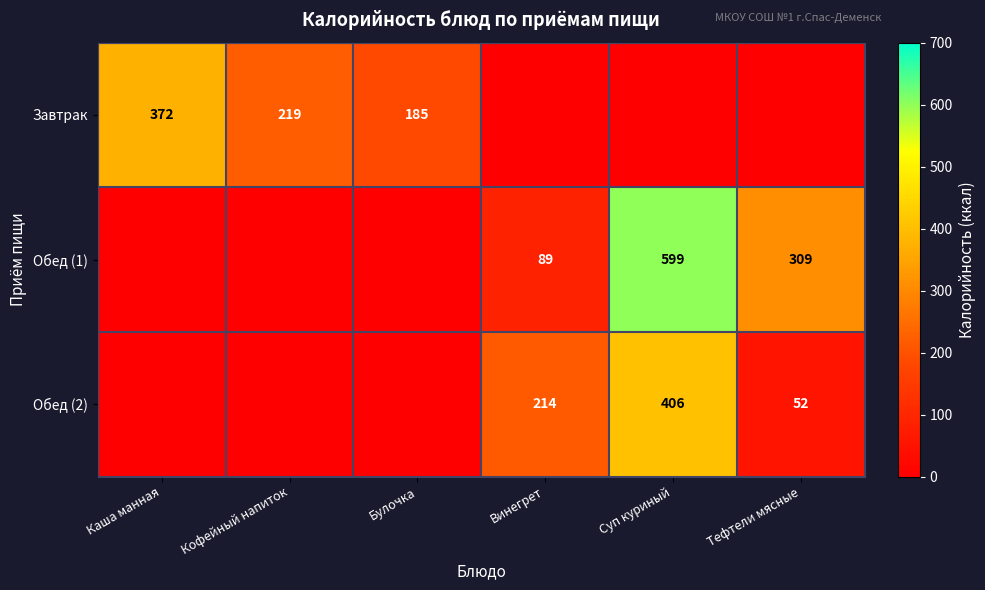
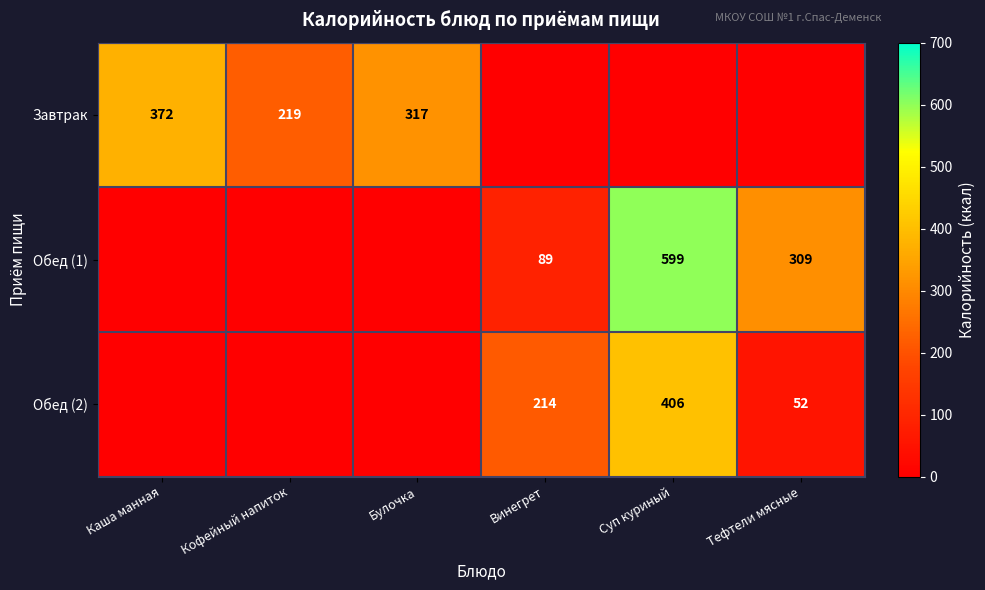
Завтрак, Булочка: 185 -> 317
